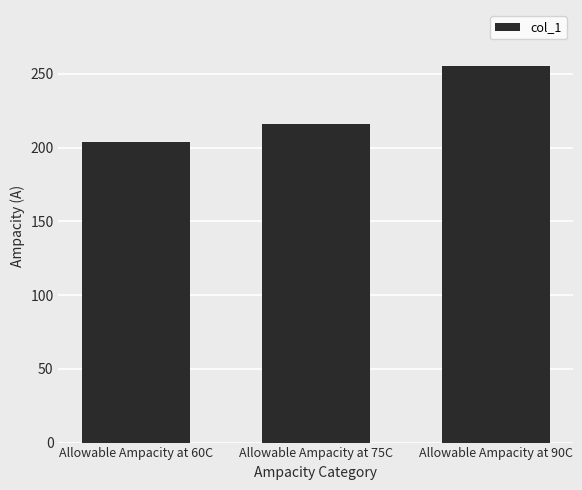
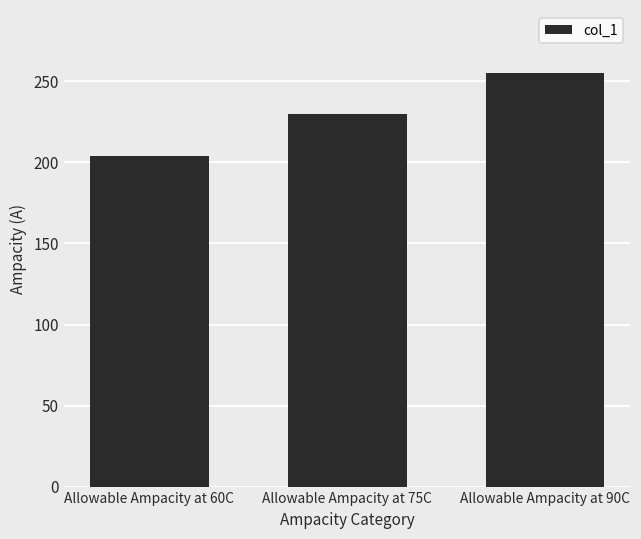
Allowable Ampacity at 75C: 216 -> 230
